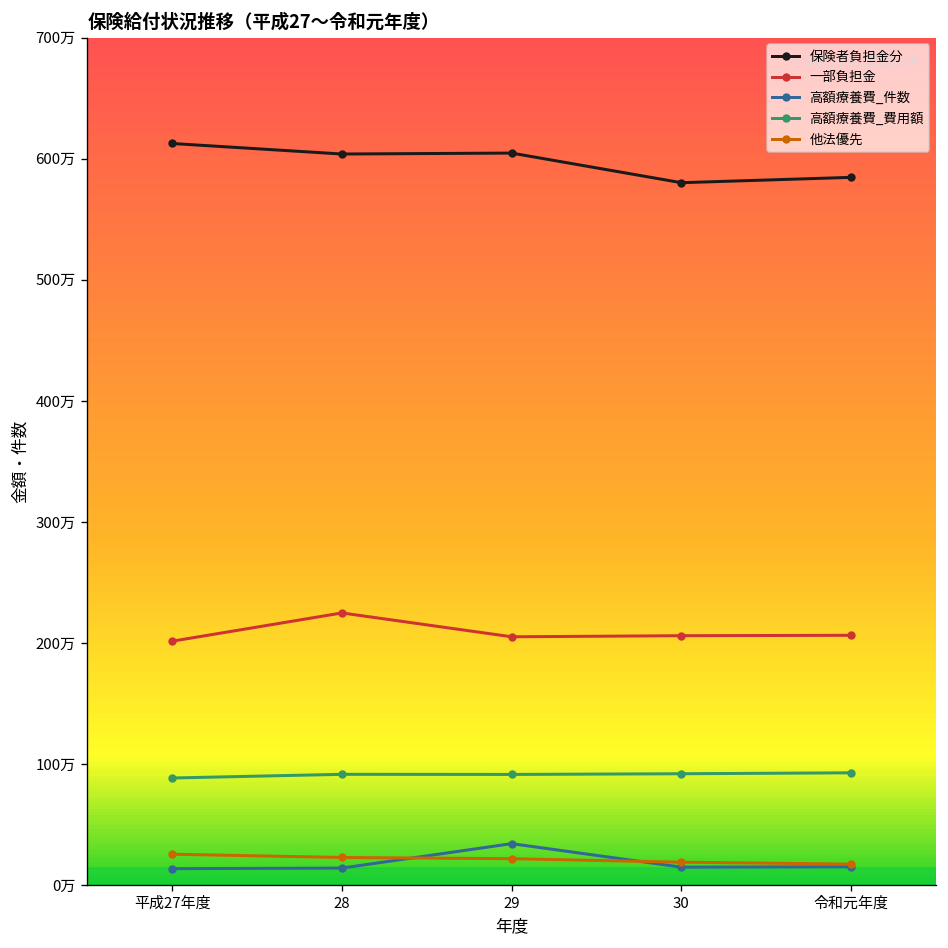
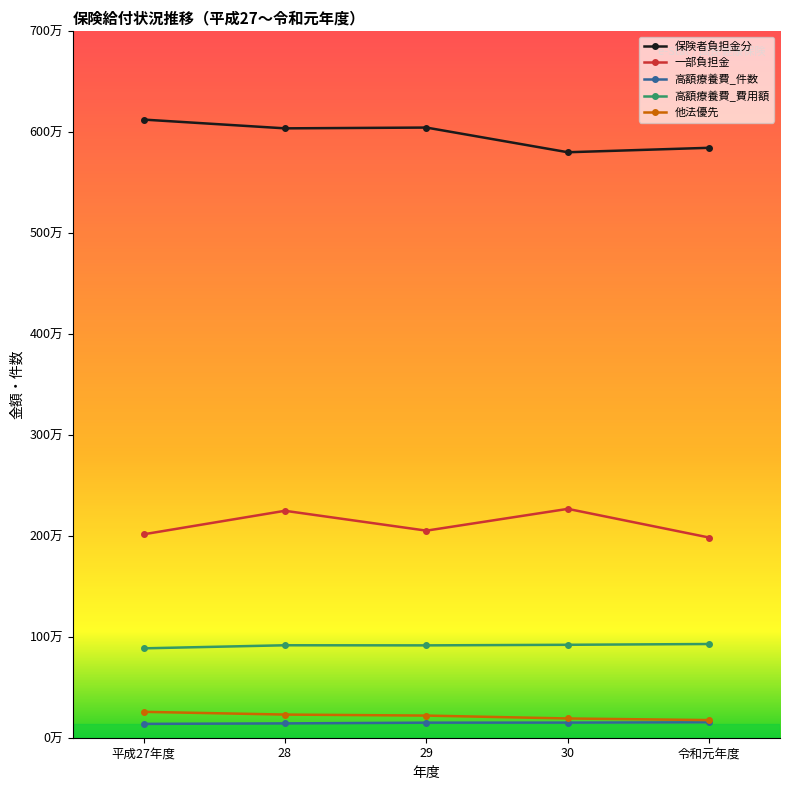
高額療養費_件数, 29: 34万 -> 15万
一部負担金, 30: 206万 -> 227万
一部負担金, 令和元年度: 206万 -> 198万
